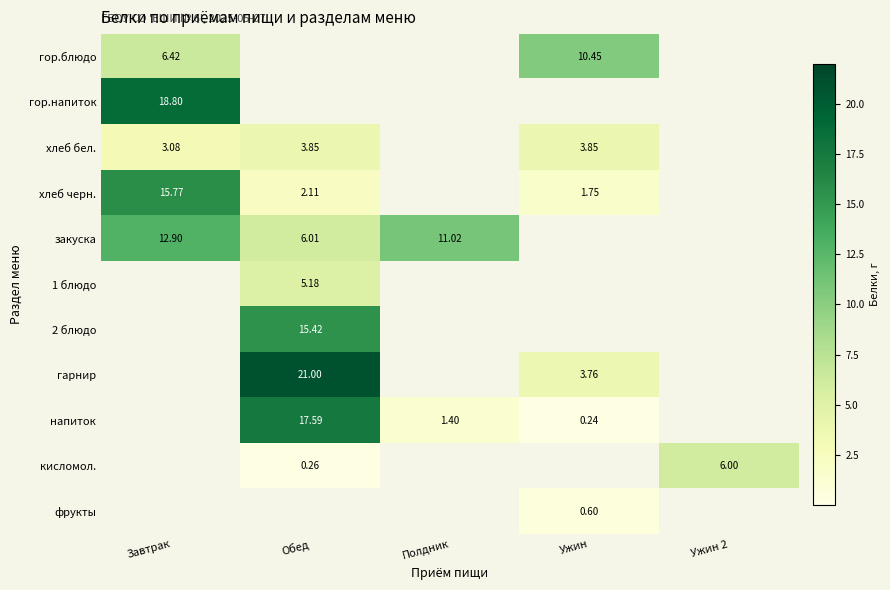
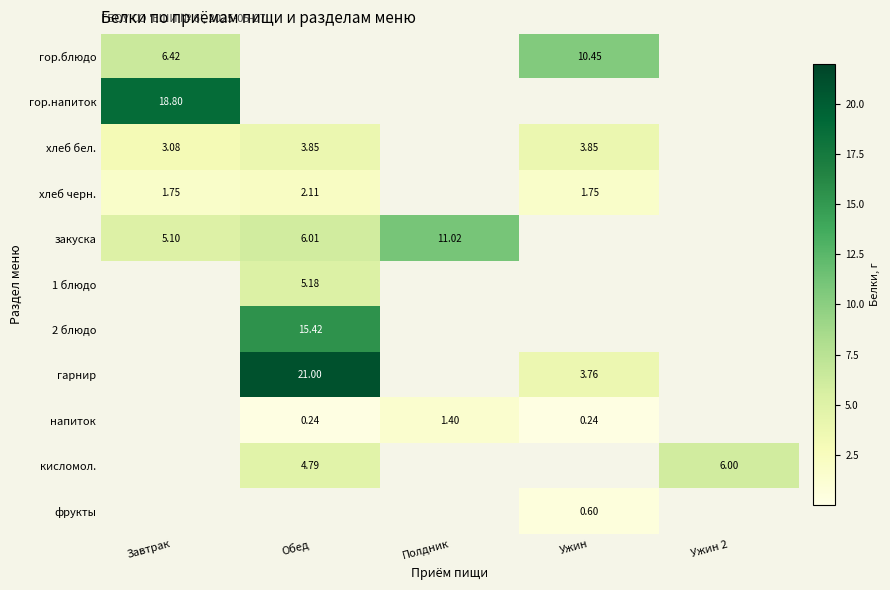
хлеб черн., Завтрак: 15.77 -> 1.75
закуска, Завтрак: 12.90 -> 5.10
напиток, Обед: 17.59 -> 0.24
кисломол., Обед: 0.26 -> 4.79
